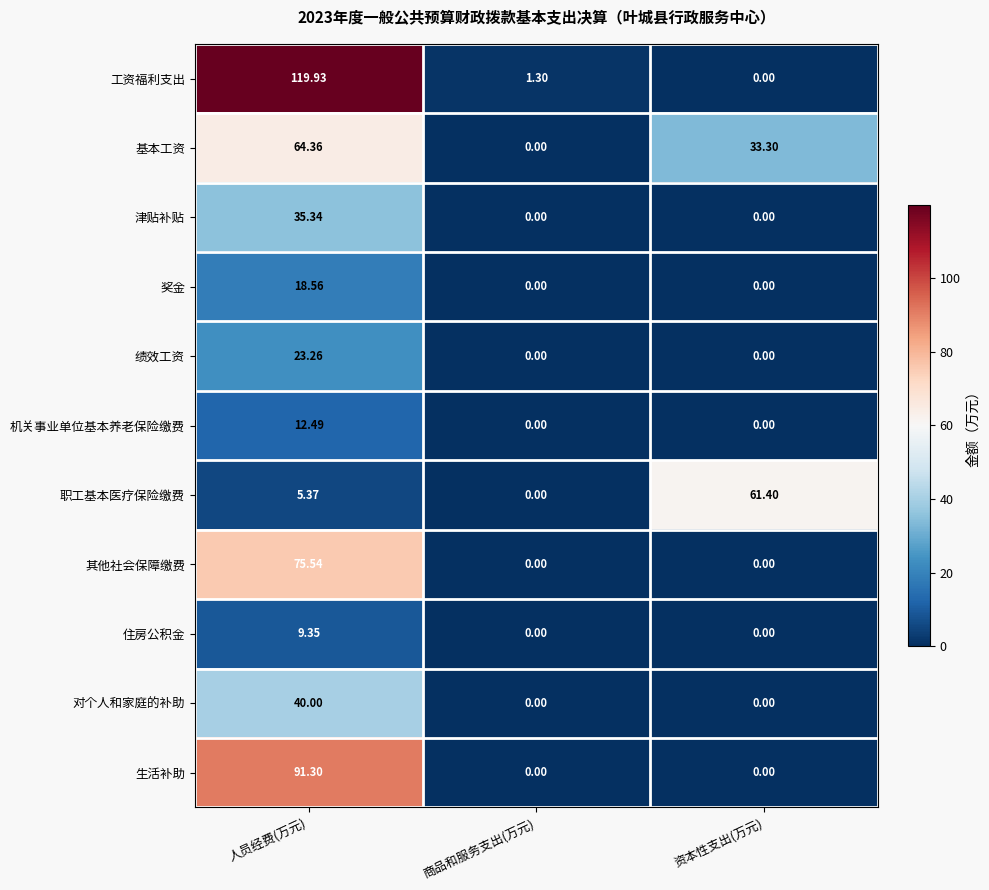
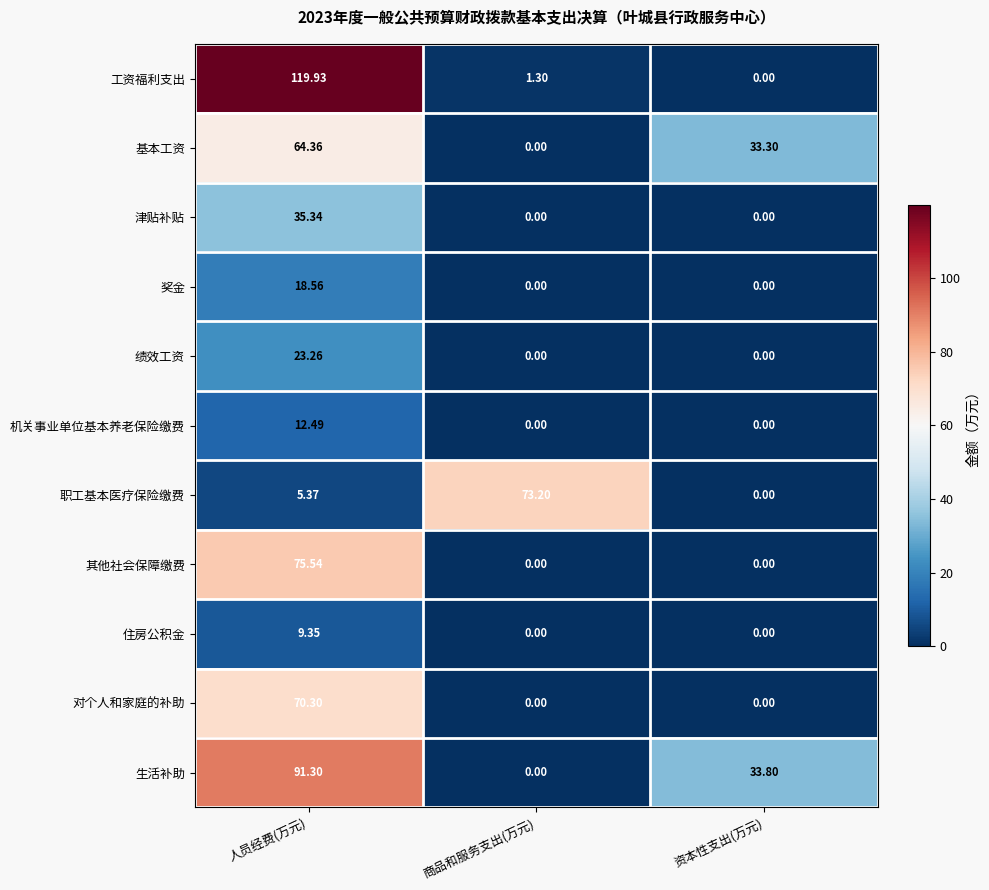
职工基本医疗保险缴费, 商品和服务支出(万元): 0.00 -> 73.20
职工基本医疗保险缴费, 资本性支出(万元): 61.40 -> 0.00
对个人和家庭的补助, 人员经费(万元): 40.00 -> 70.30
生活补助, 资本性支出(万元): 0.00 -> 33.80
